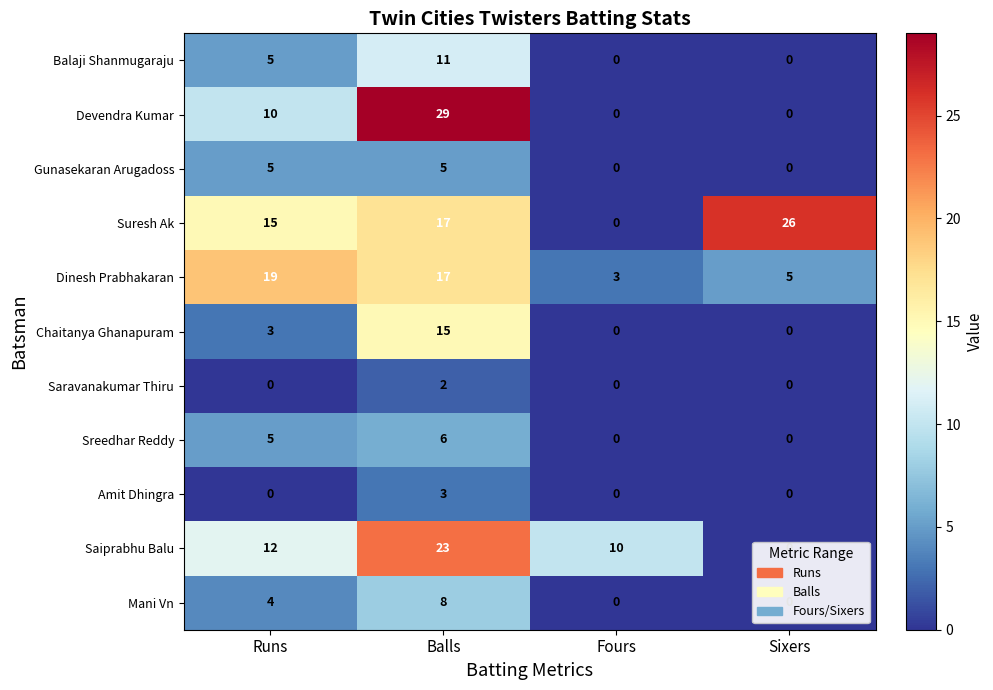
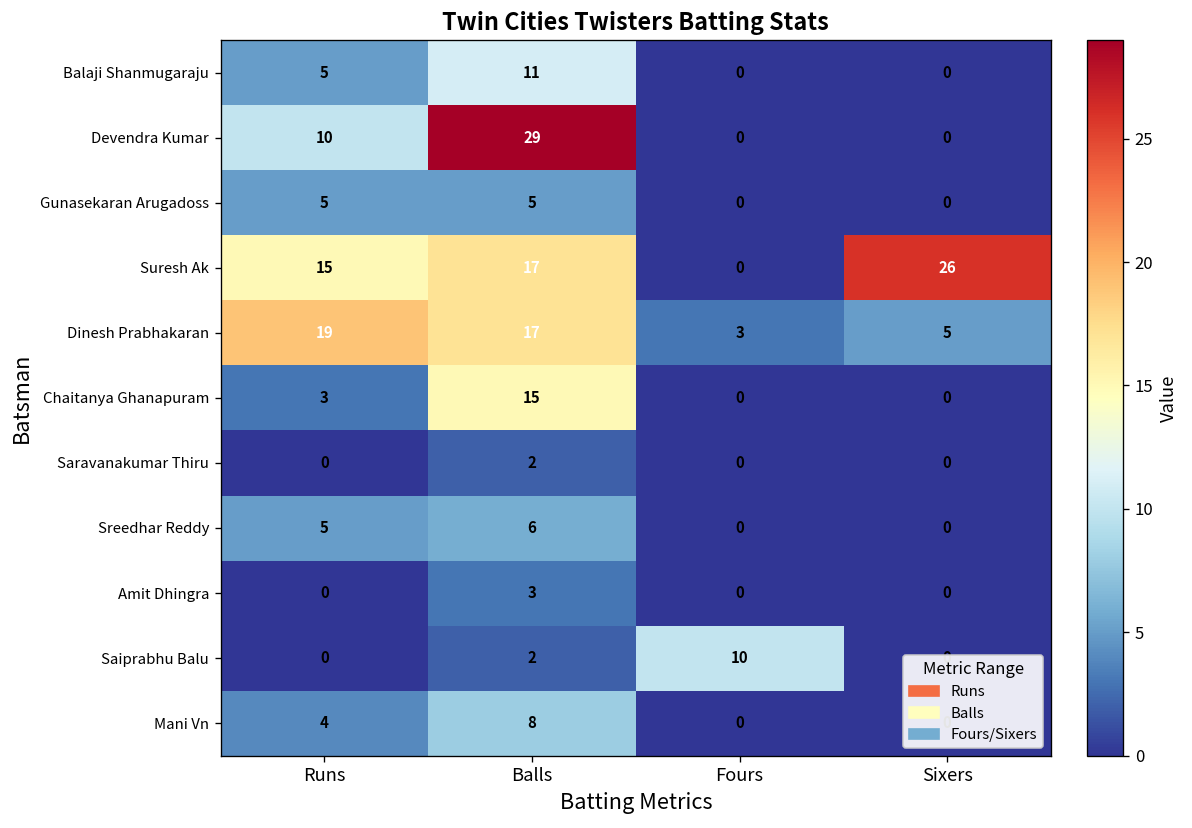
Saiprabhu Balu, Runs: 12 -> 0
Saiprabhu Balu, Balls: 23 -> 2
